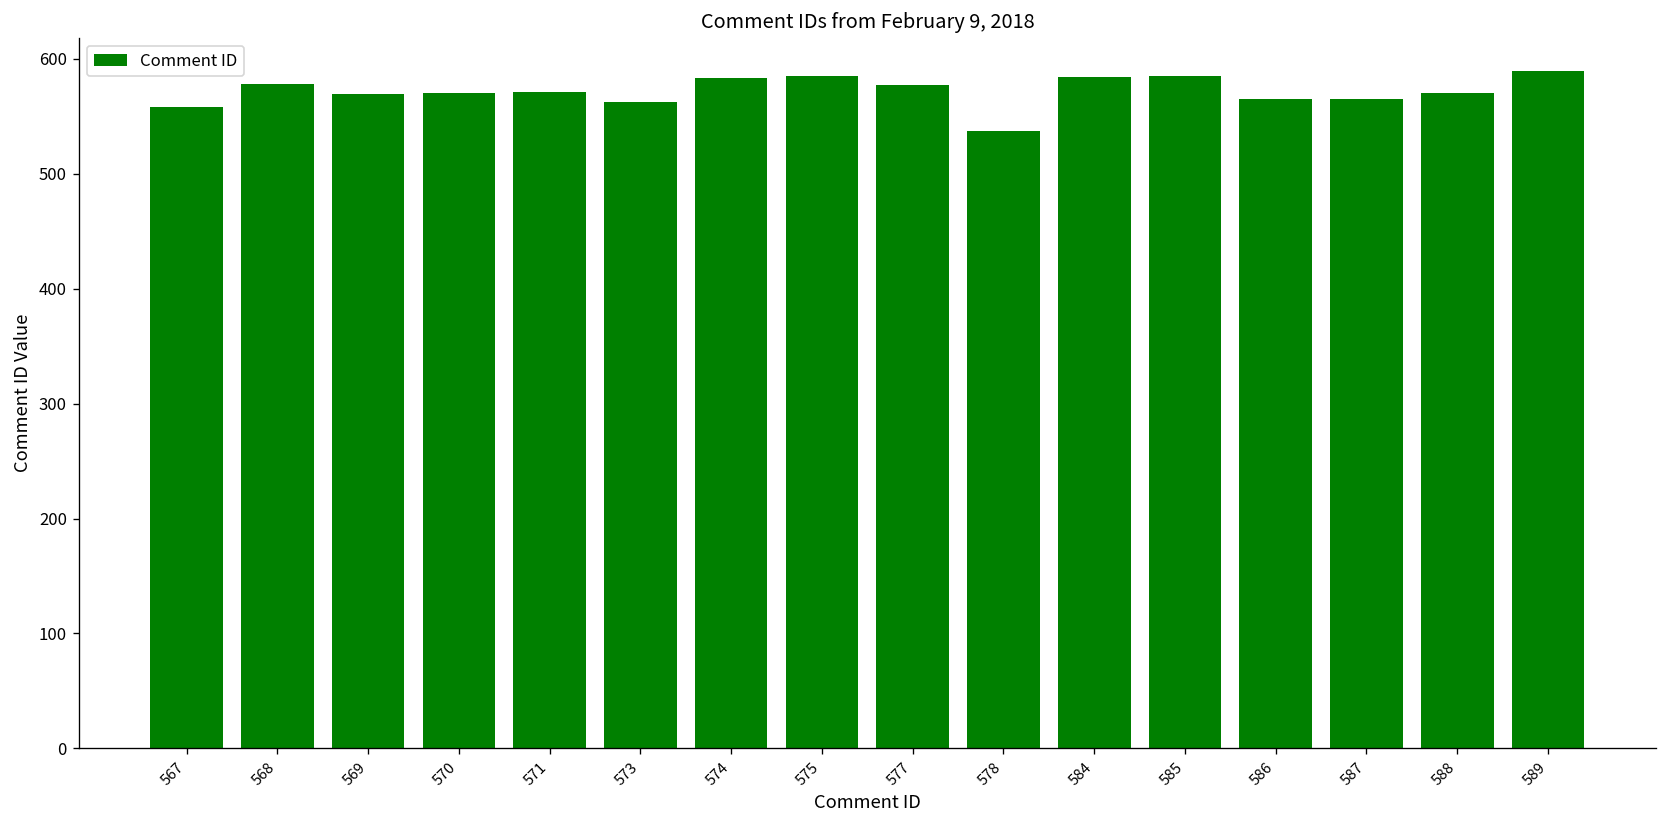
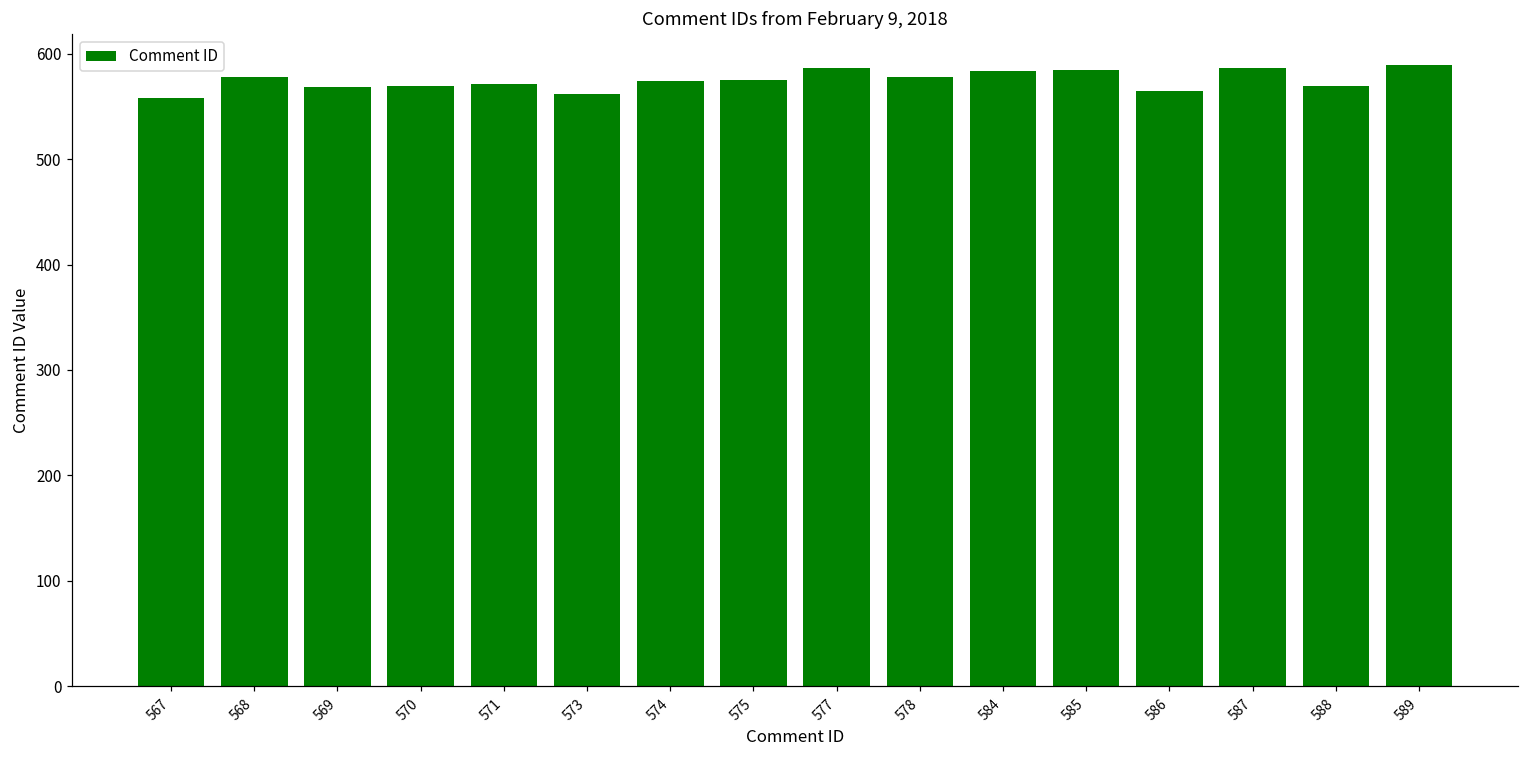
574: 580 -> 570
575: 590 -> 580
577: 580 -> 590
578: 540 -> 580
587: 570 -> 590
